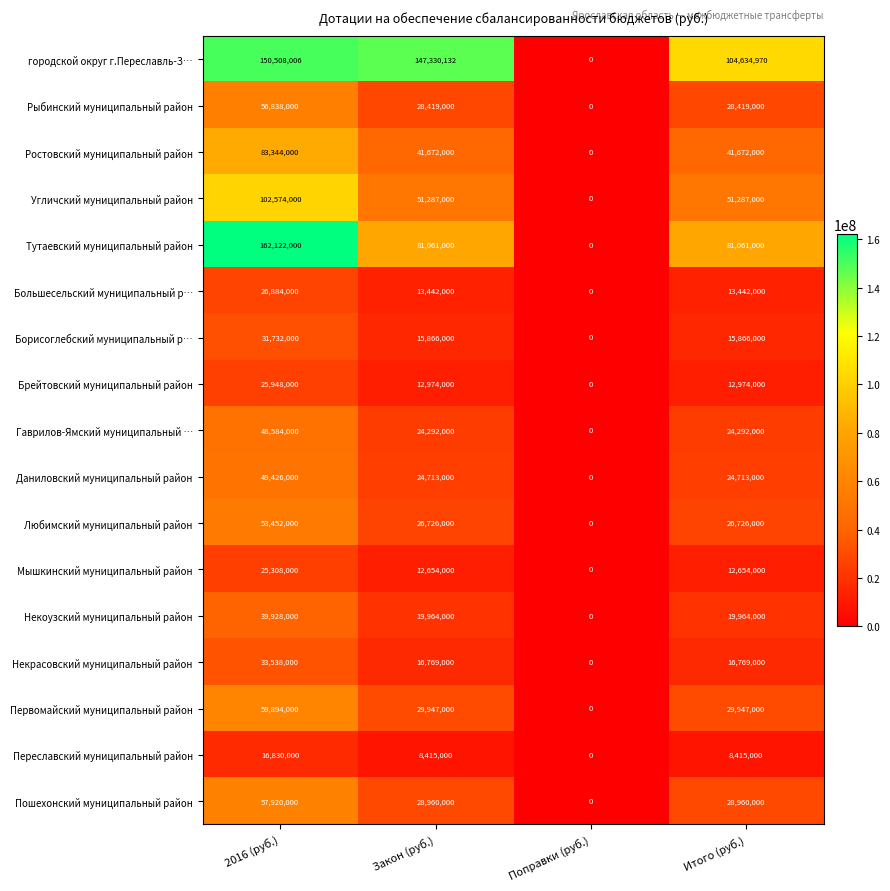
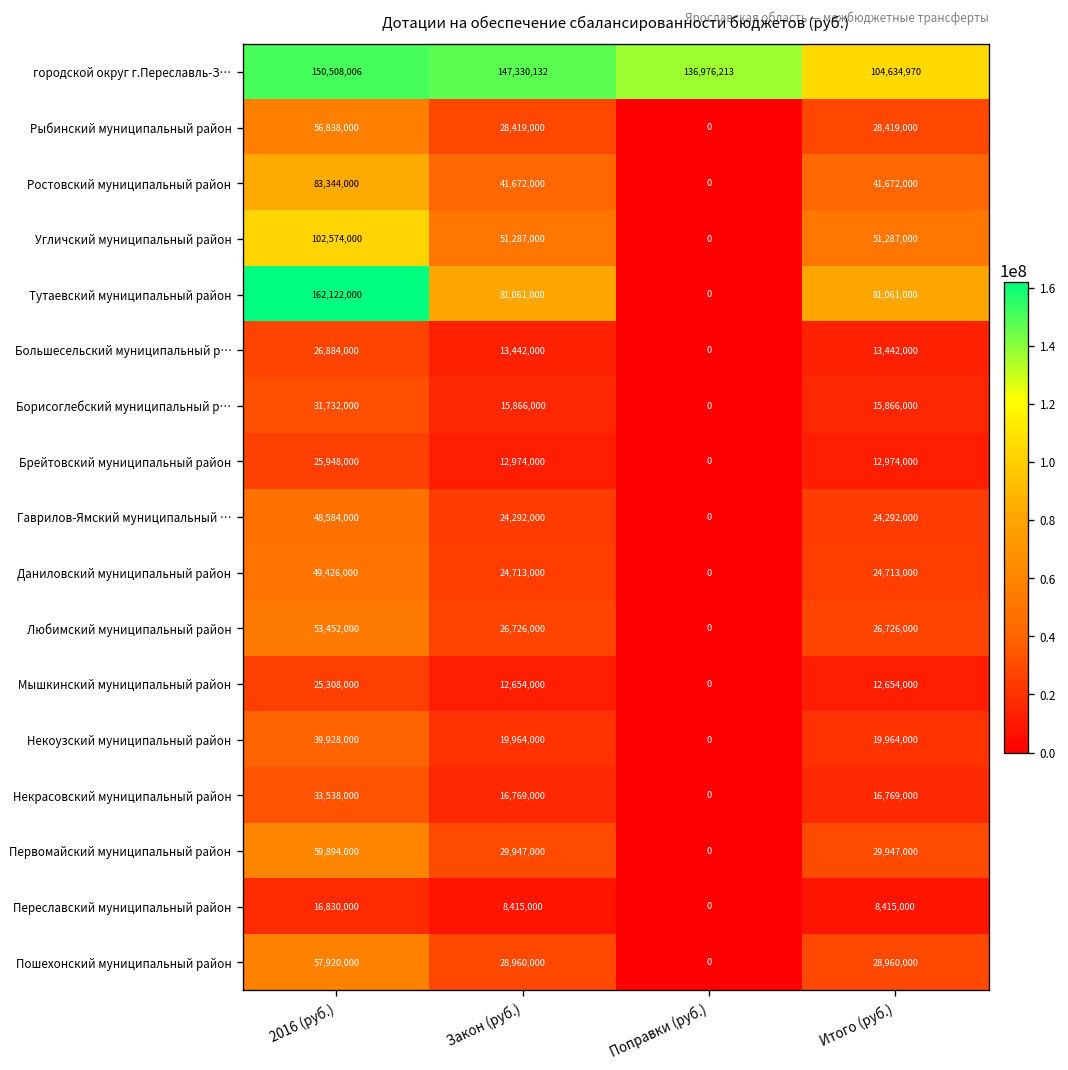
городской округ г.Переславль-З…, Поправки (руб.): 0 -> 136,976,213
